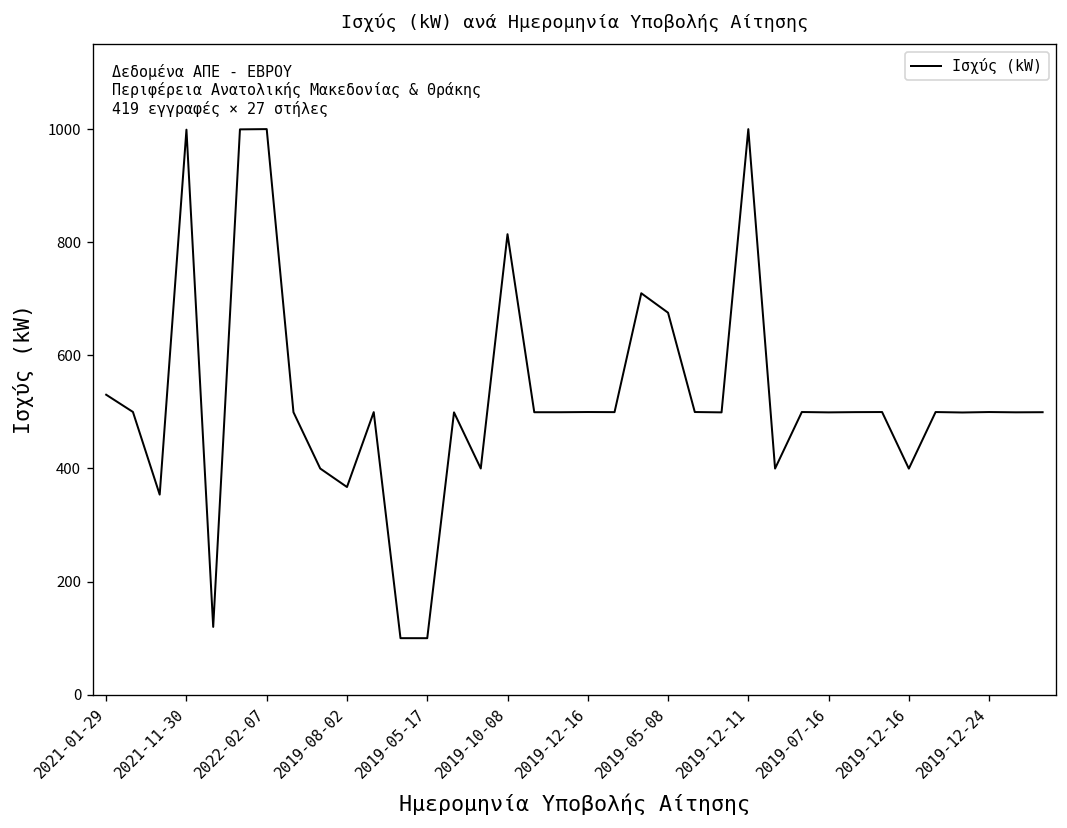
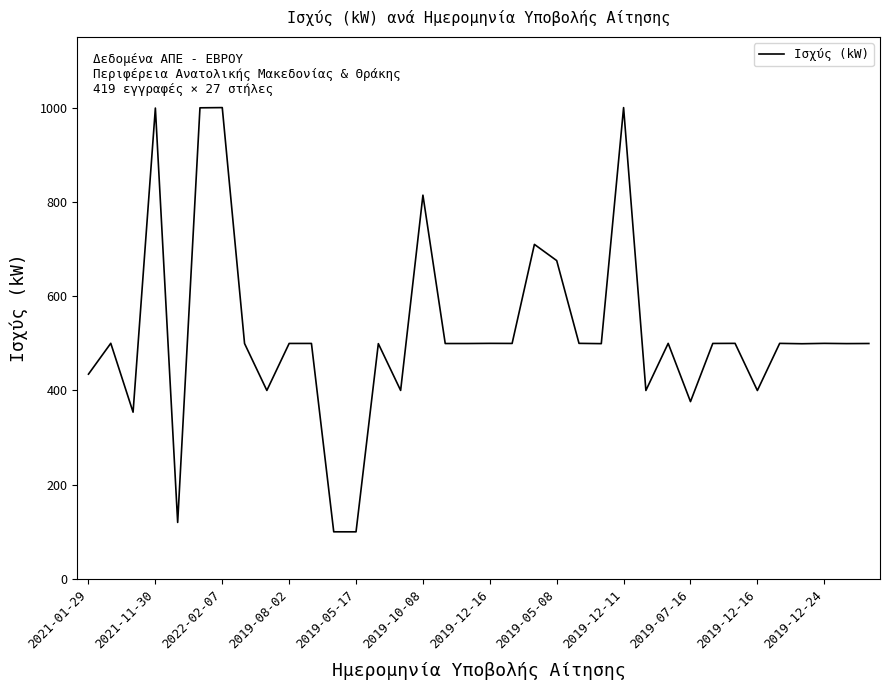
2021-01-29: 530 -> 430
2019-08-02: 370 -> 500
2019-07-16: 500 -> 380
